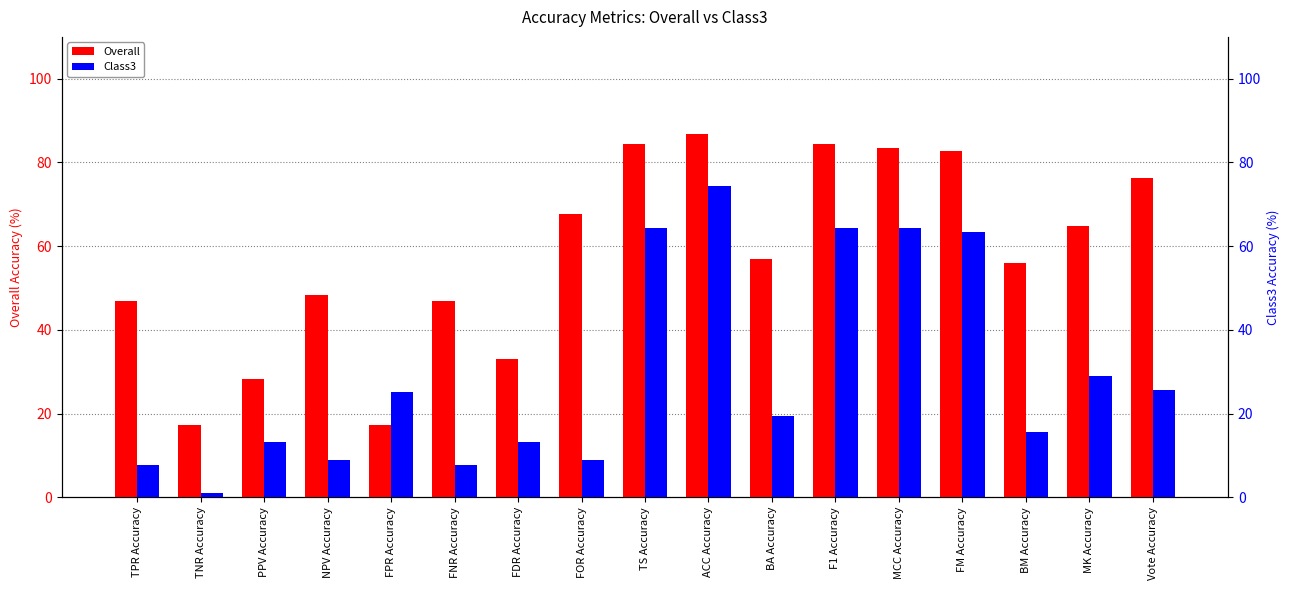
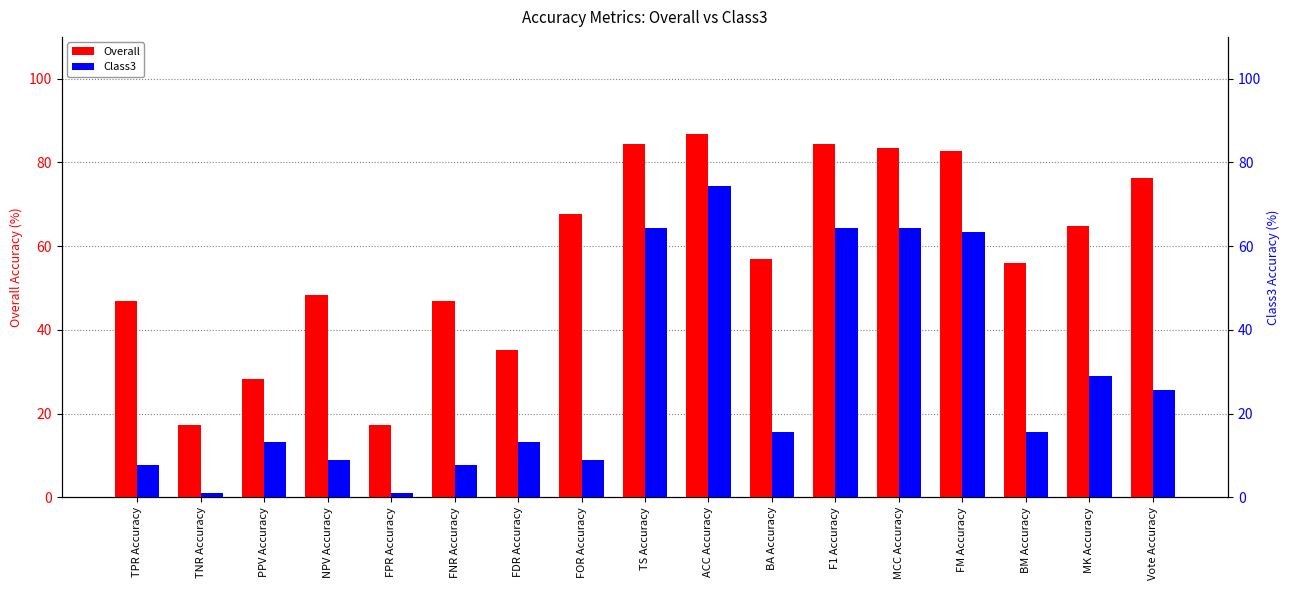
Overall, FDR Accuracy: 33 -> 35
Class3, FPR Accuracy: 25 -> 1
Class3, BA Accuracy: 19 -> 16
